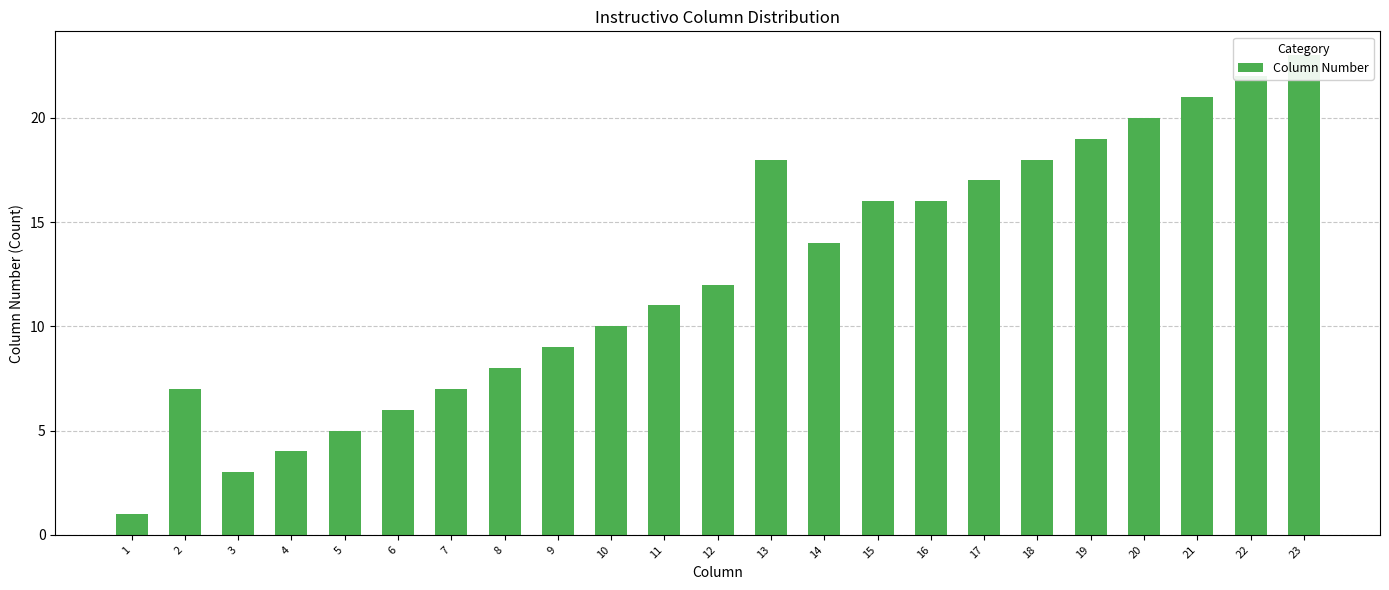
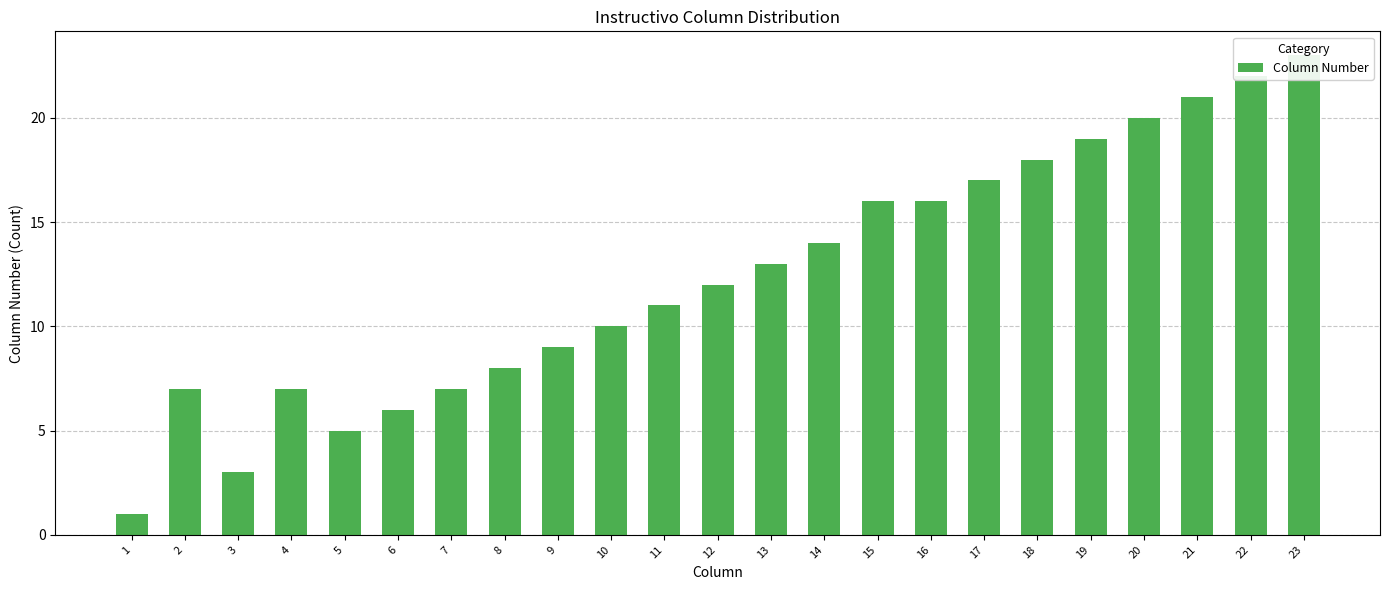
4: 4 -> 7
13: 18 -> 13
